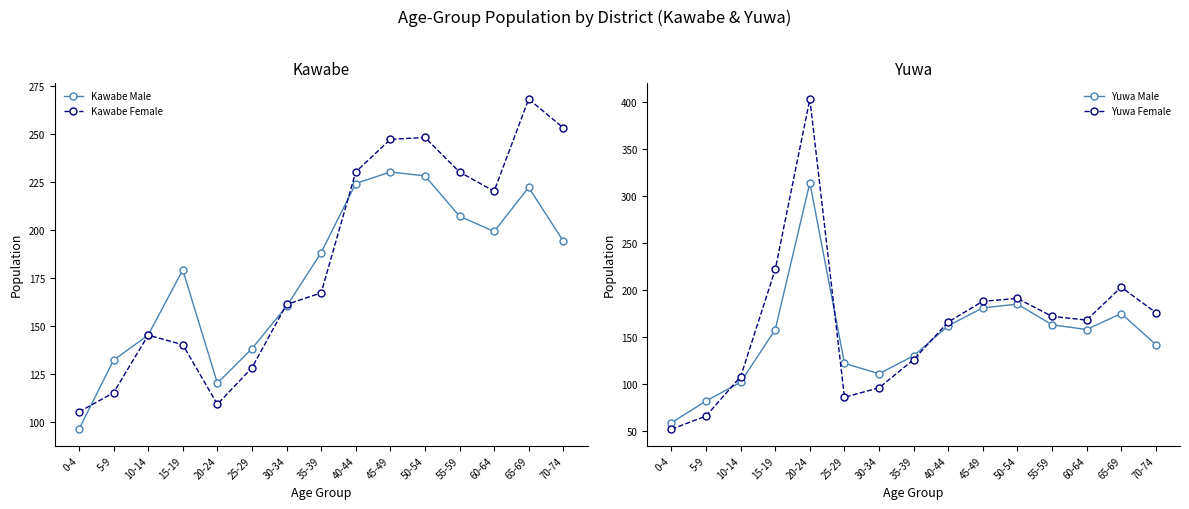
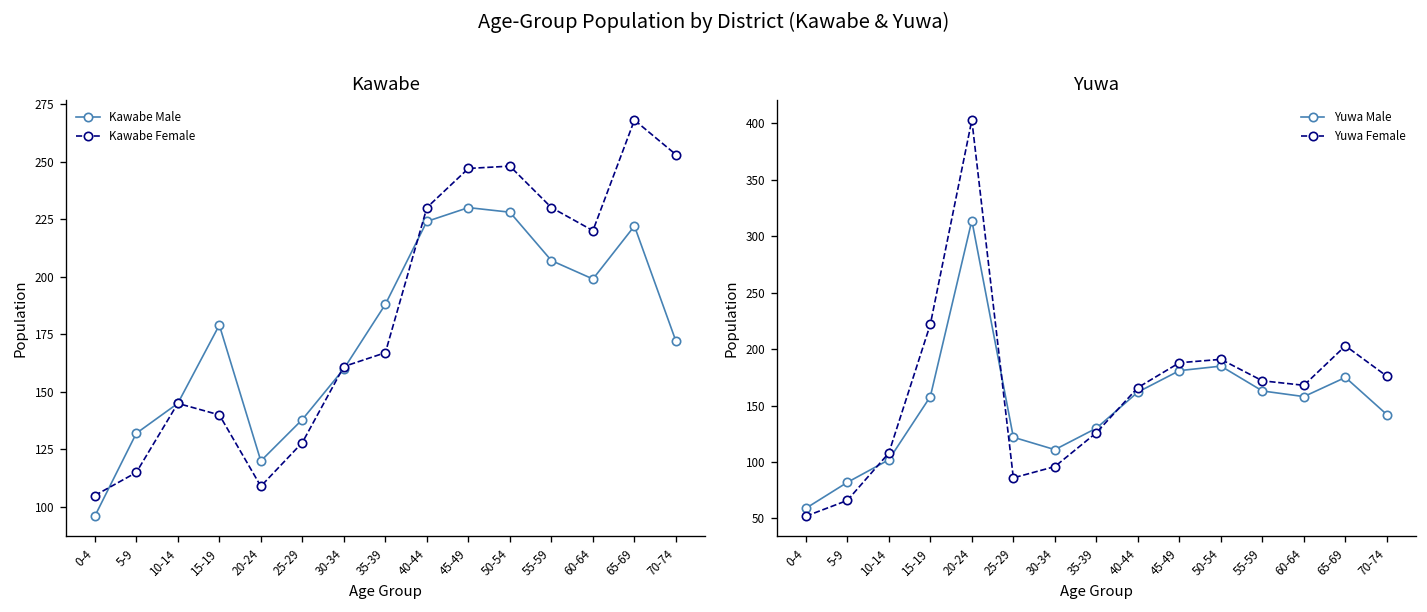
Kawabe, Kawabe Male, 70-74: 194 -> 172
